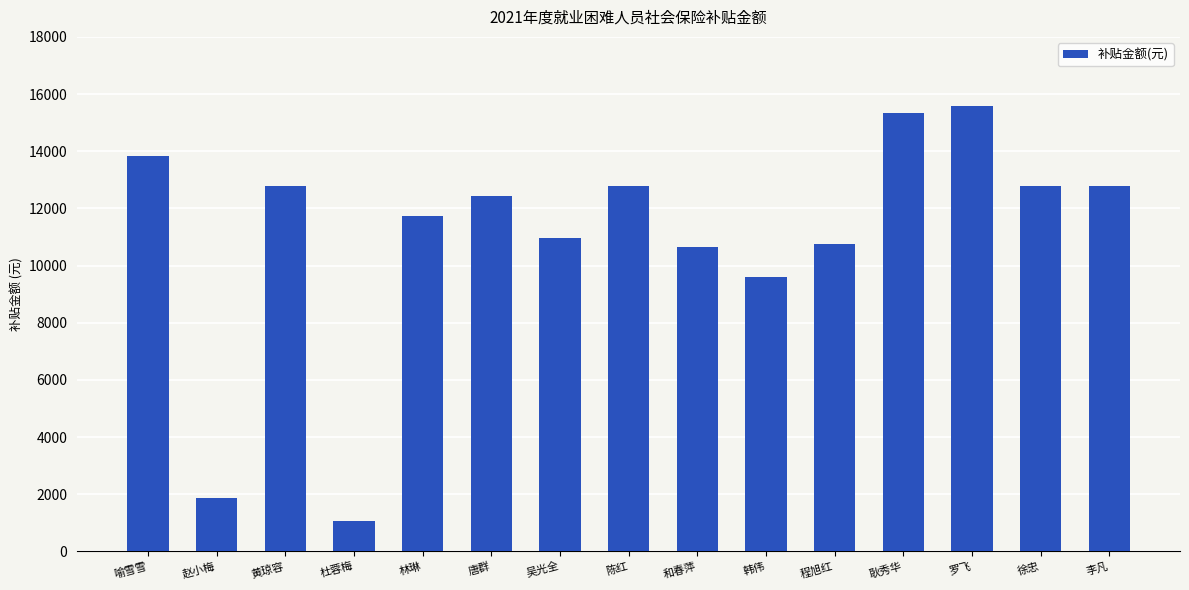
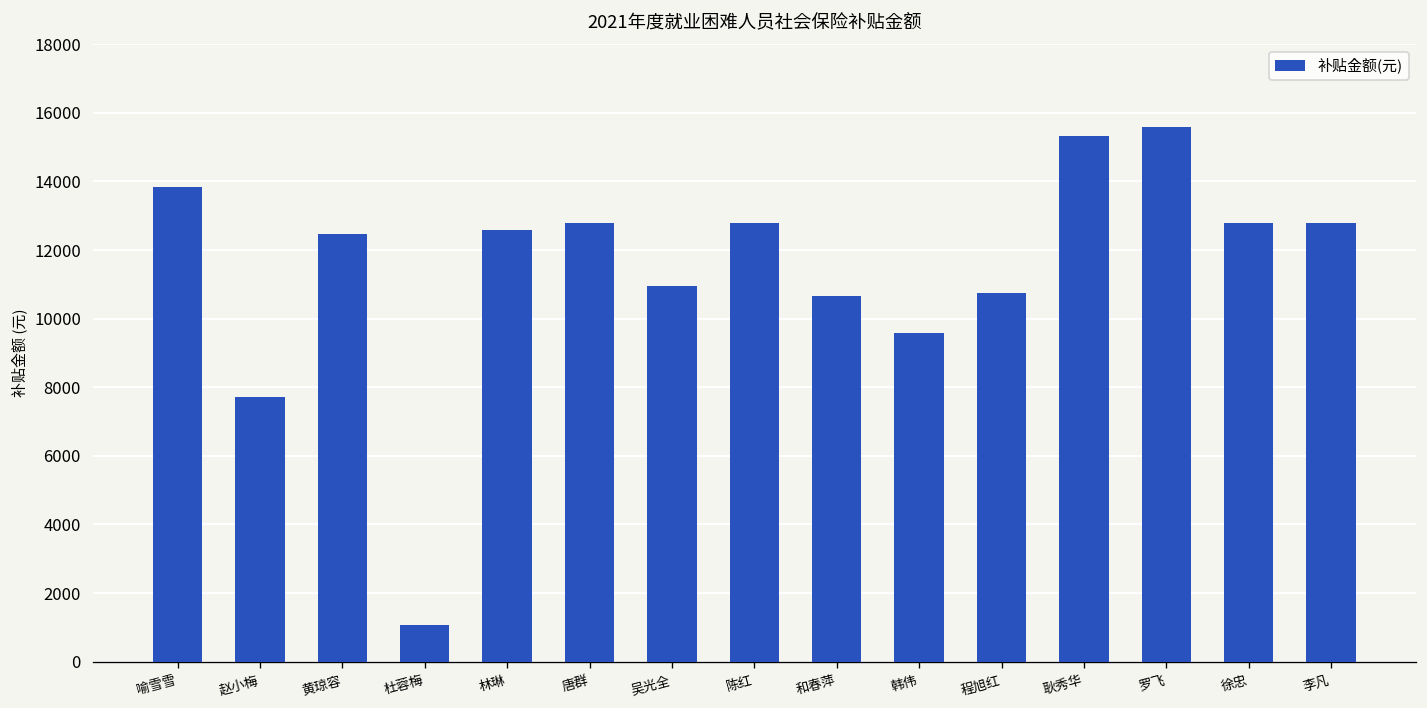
赵小梅: 1900 -> 7700
黄琼容: 12800 -> 12500
林琳: 11700 -> 12600
唐群: 12400 -> 12800
